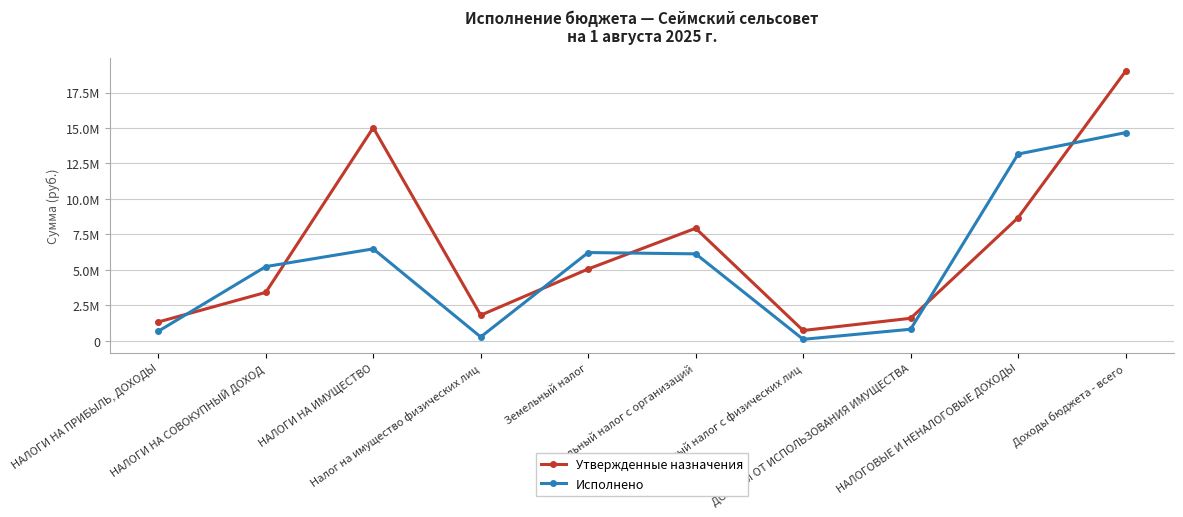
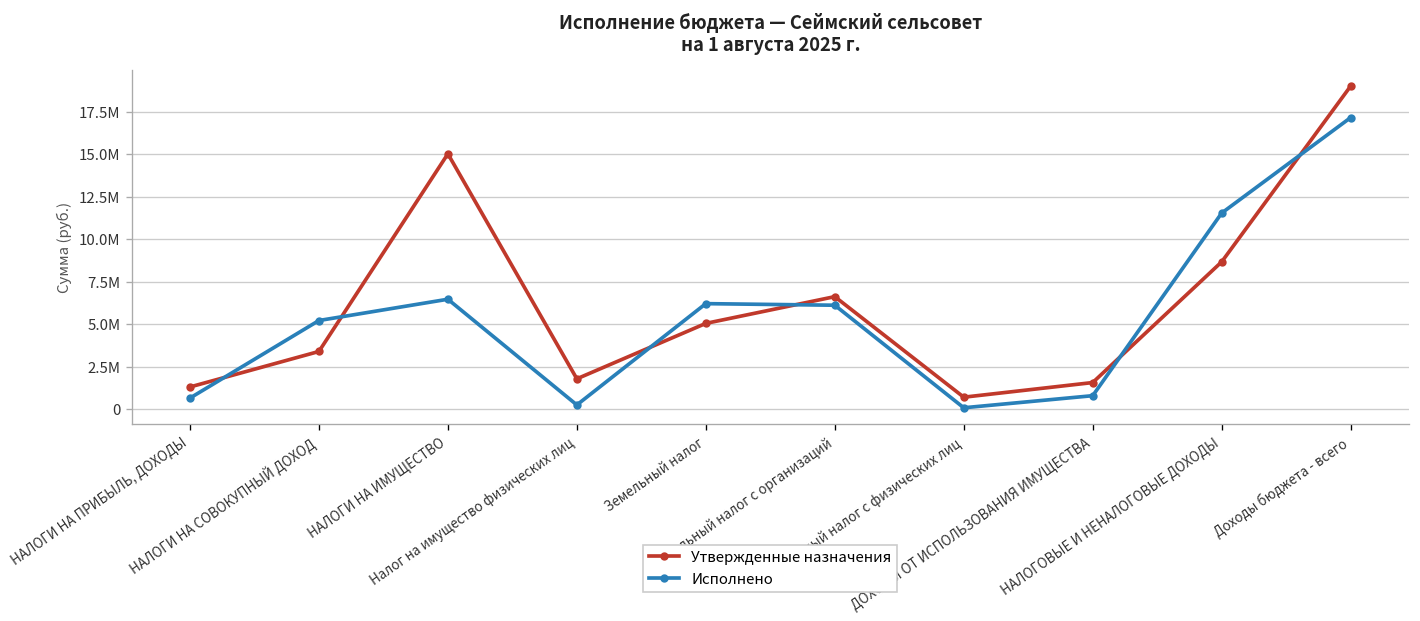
Утвержденные назначения, Земельный налог с организаций: 7900000 -> 6600000
Исполнено, НАЛОГОВЫЕ И НЕНАЛОГОВЫЕ ДОХОДЫ: 13200000 -> 11500000
Исполнено, Доходы бюджета - всего: 14700000 -> 17100000
